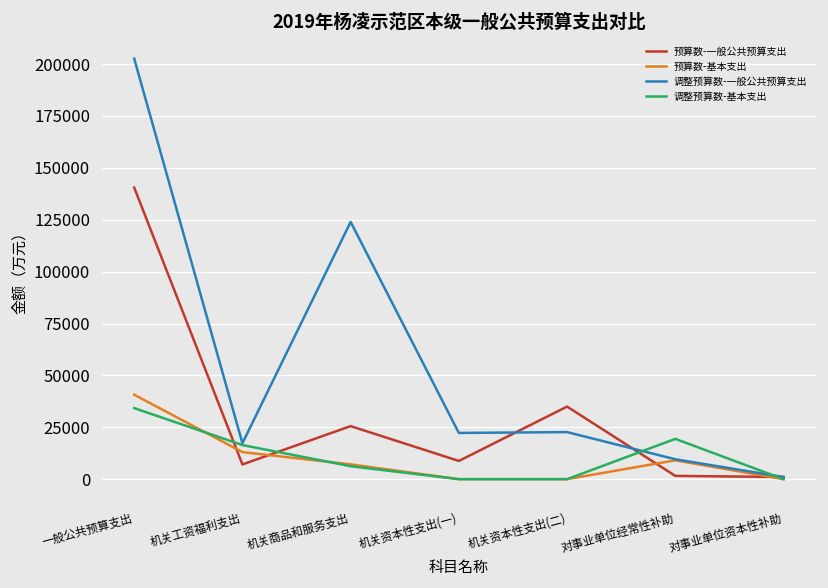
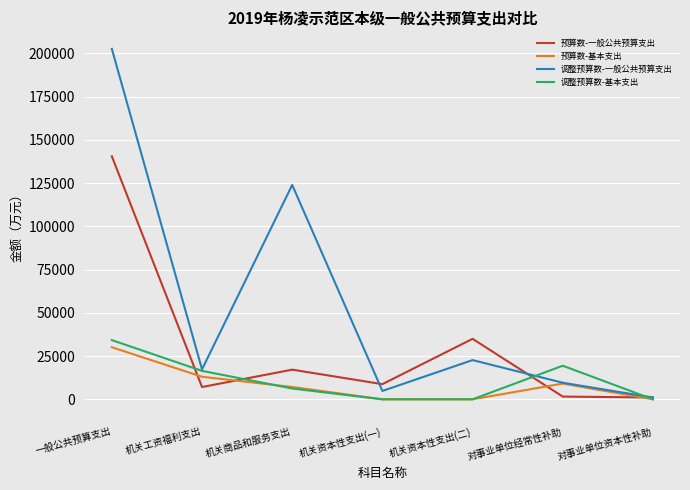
预算数-基本支出, 一般公共预算支出: 41000 -> 30000
预算数-一般公共预算支出, 机关商品和服务支出: 26000 -> 17000
调整预算数-一般公共预算支出, 机关资本性支出(一): 22000 -> 5000
